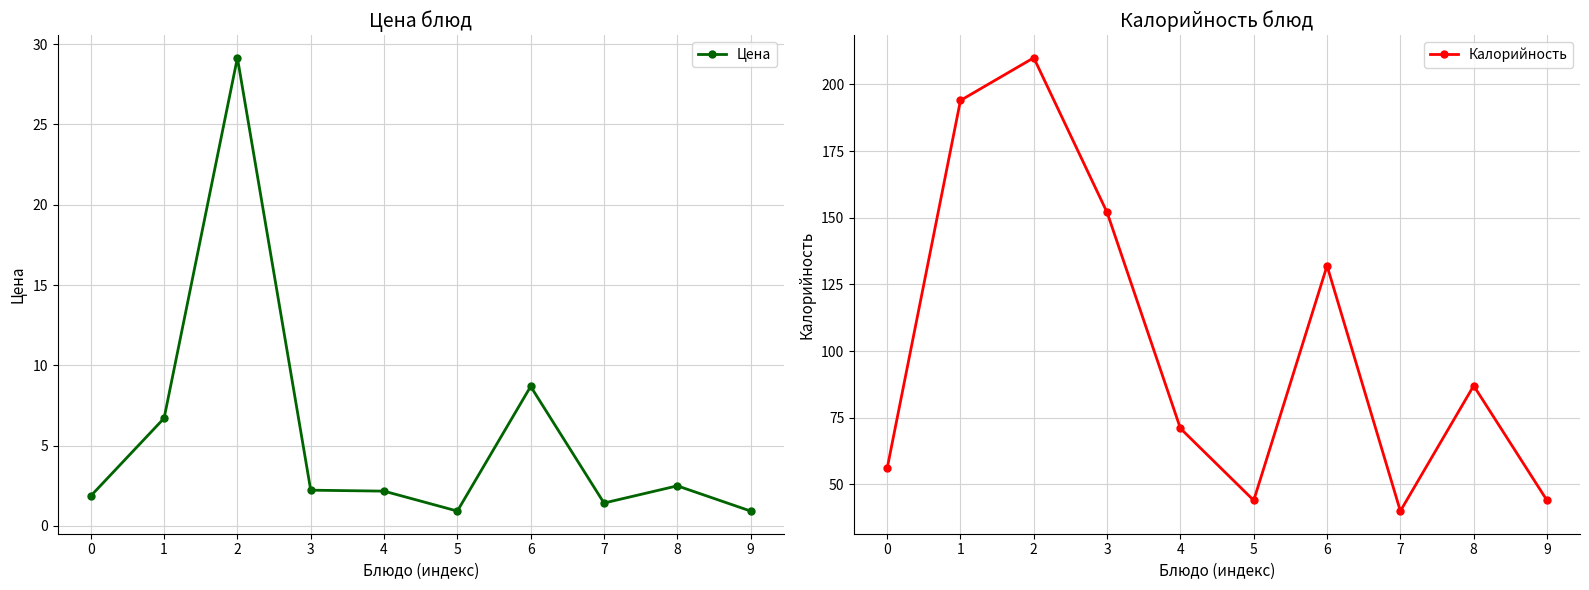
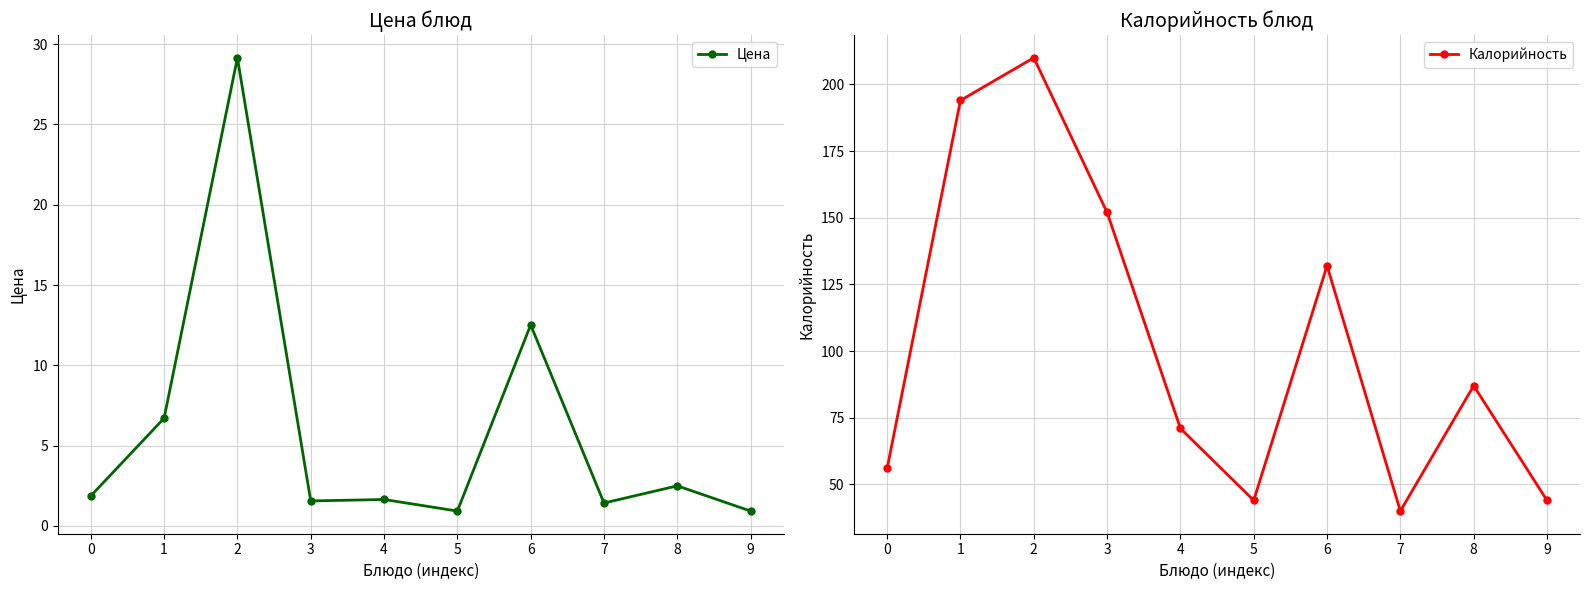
Цена блюд, 3: 2.2 -> 1.6
Цена блюд, 4: 2.2 -> 1.7
Цена блюд, 6: 8.7 -> 12.5
